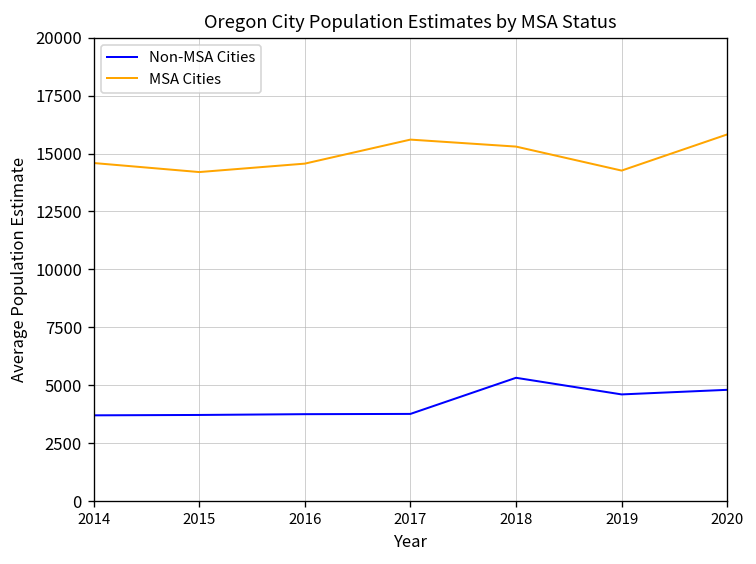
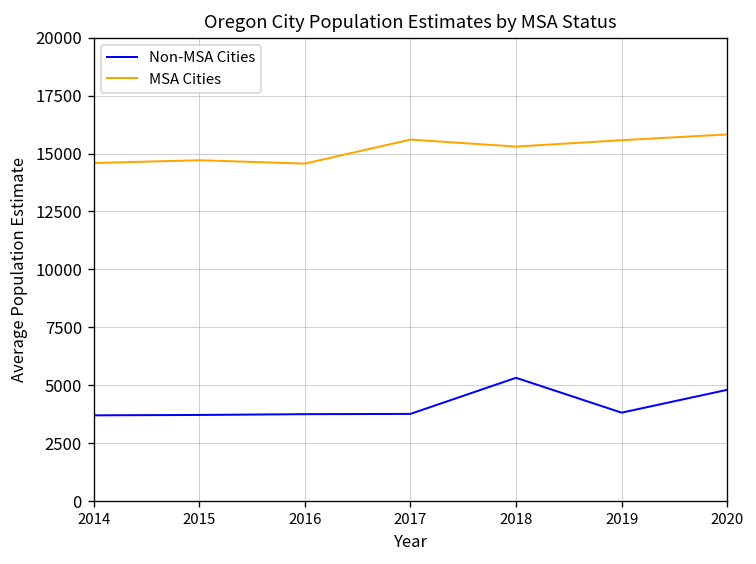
MSA Cities, 2015: 14200 -> 14700
Non-MSA Cities, 2019: 4600 -> 3800
MSA Cities, 2019: 14300 -> 15600
